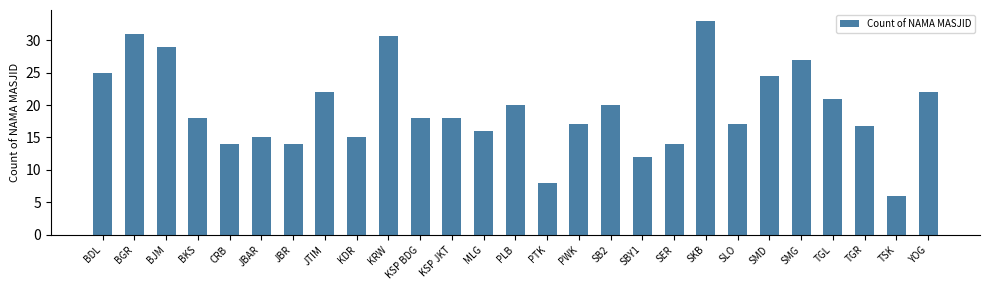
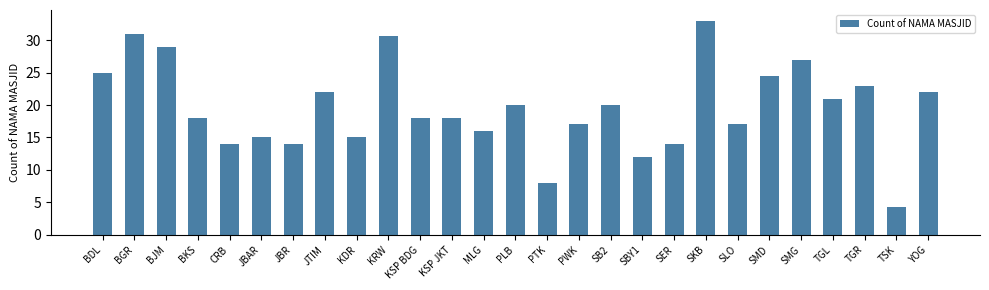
TGR: 17 -> 23
TSK: 6 -> 4
